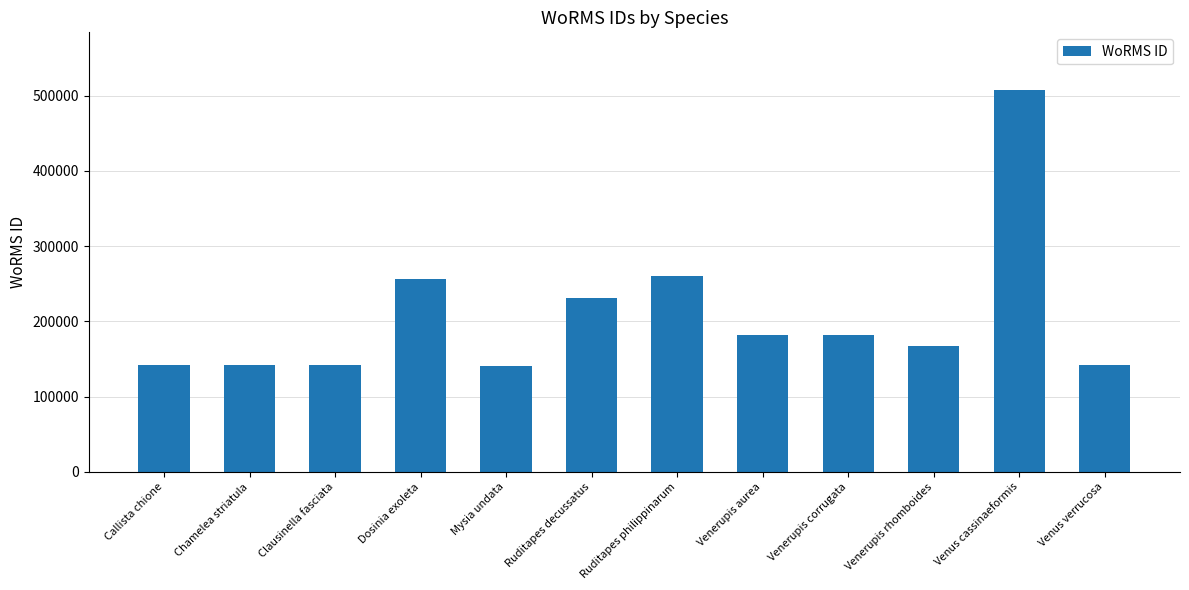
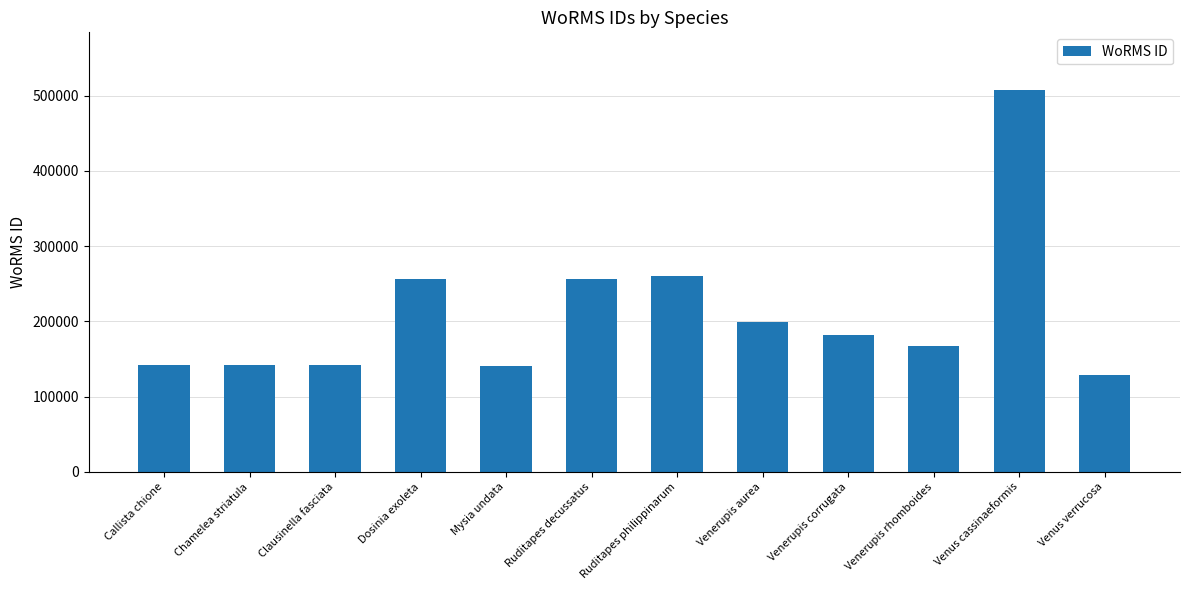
Ruditapes decussatus: 230000 -> 260000
Venerupis aurea: 180000 -> 200000
Venus verrucosa: 140000 -> 130000
